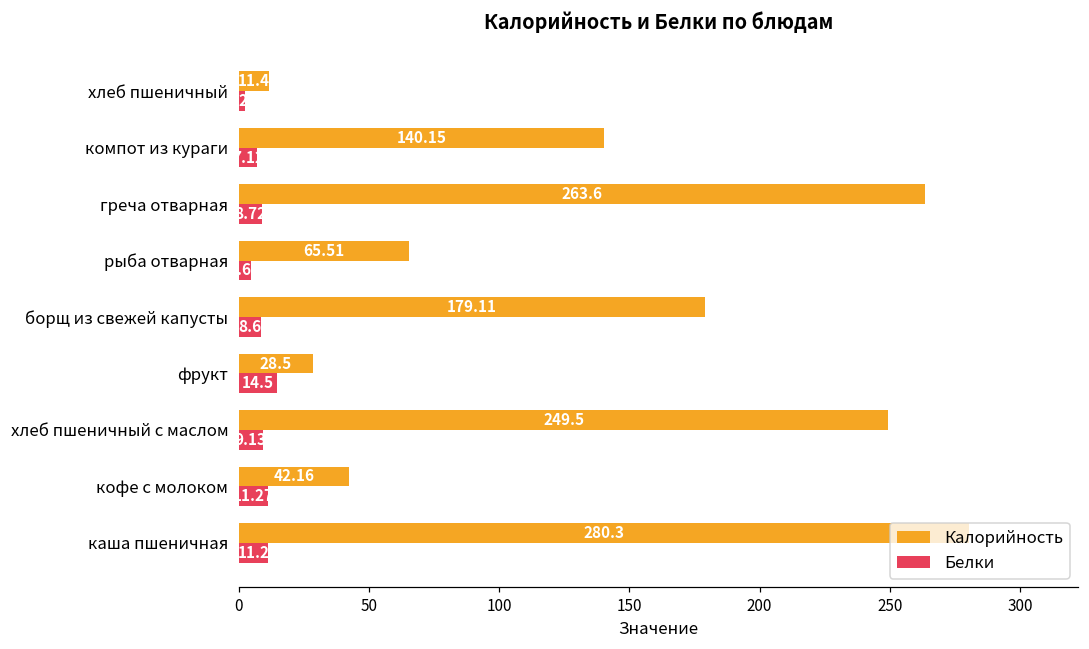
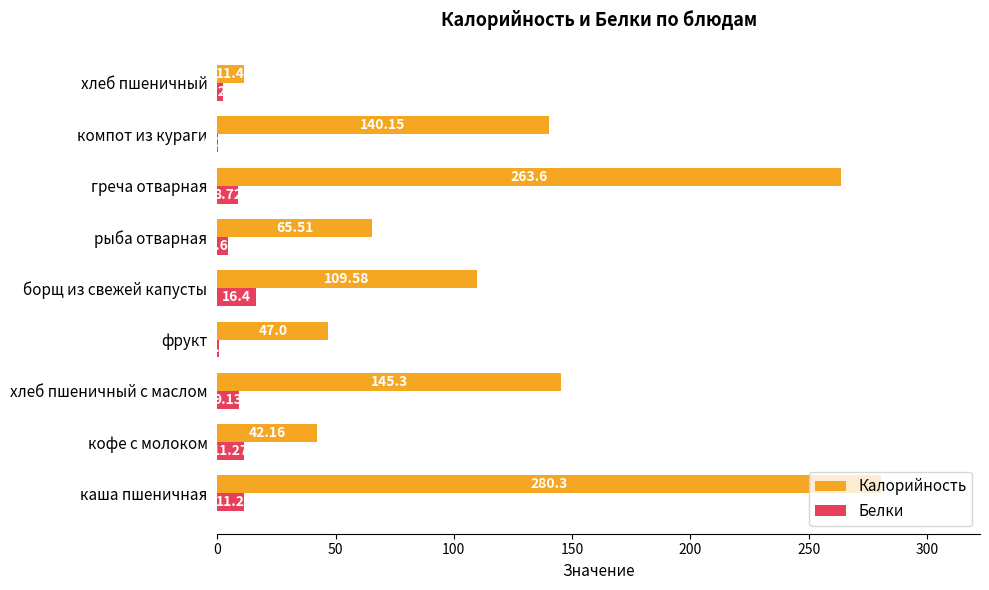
Белки, компот из кураги: 7 -> 0
Калорийность, борщ из свежей капусты: 179.11 -> 109.58
Белки, борщ из свежей капусты: 8.6 -> 16.4
Калорийность, фрукт: 28.5 -> 47.0
Белки, фрукт: 15 -> 1
Калорийность, хлеб пшеничный с маслом: 249.5 -> 145.3
